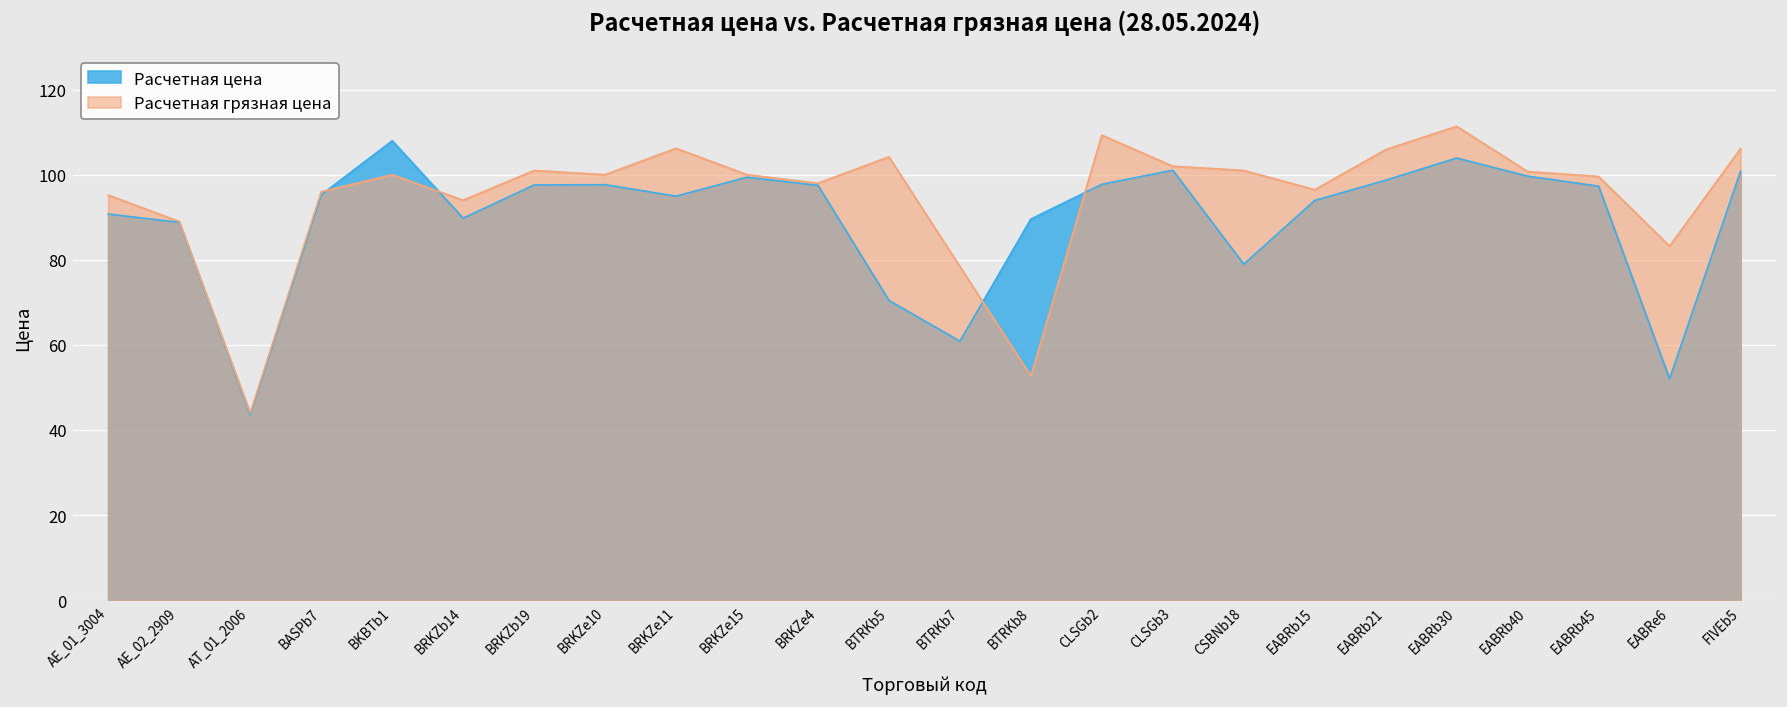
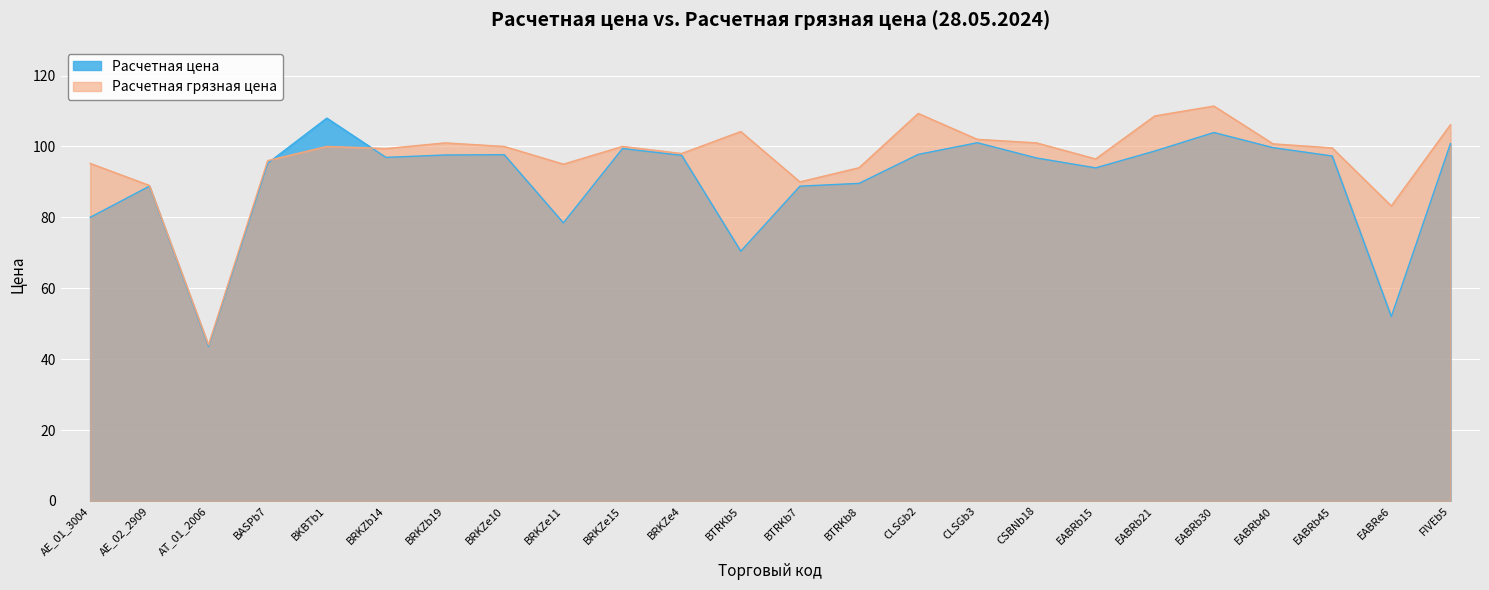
Расчетная цена, AE_01_3004: 91 -> 80
Расчетная цена, BRKZb14: 90 -> 97
Расчетная грязная цена, BRKZb14: 94 -> 99
Расчетная цена, BRKZe11: 95 -> 78
Расчетная грязная цена, BRKZe11: 106 -> 95
Расчетная цена, BTRKb7: 61 -> 89
Расчетная грязная цена, BTRKb7: 78 -> 90
Расчетная грязная цена, BTRKb8: 53 -> 94
Расчетная цена, CSBNb18: 79 -> 97
Расчетная грязная цена, EABRb21: 106 -> 109
